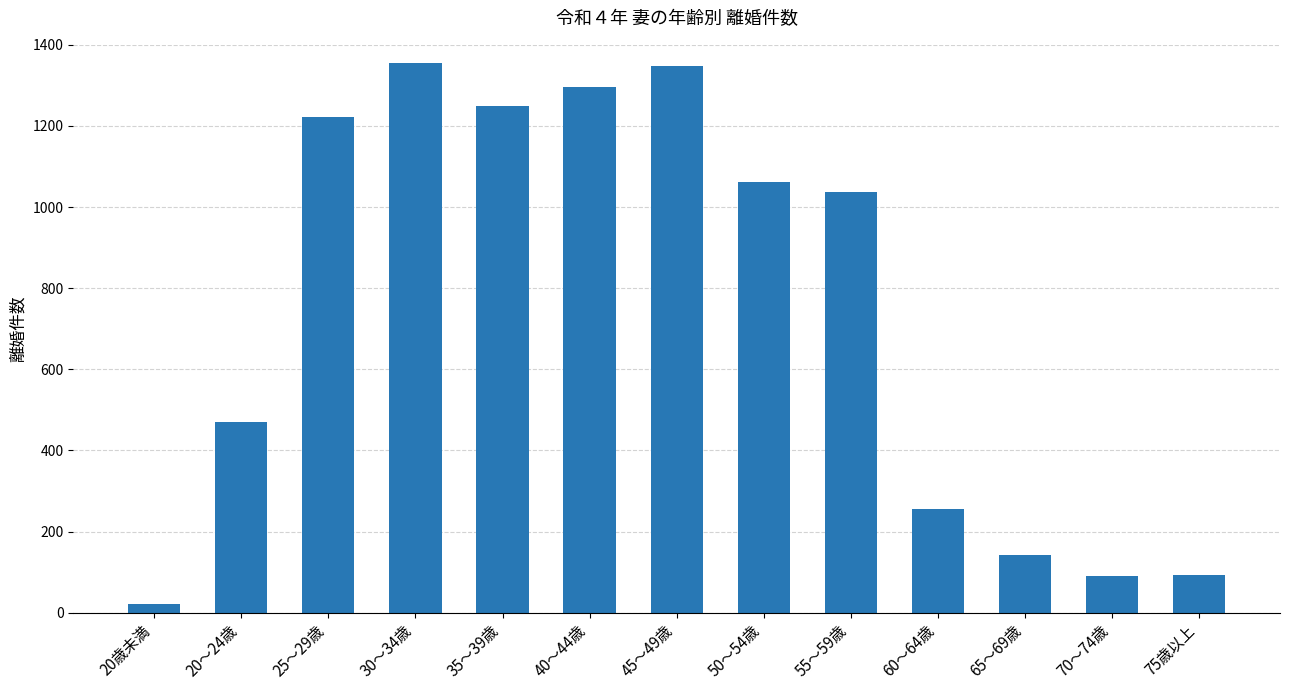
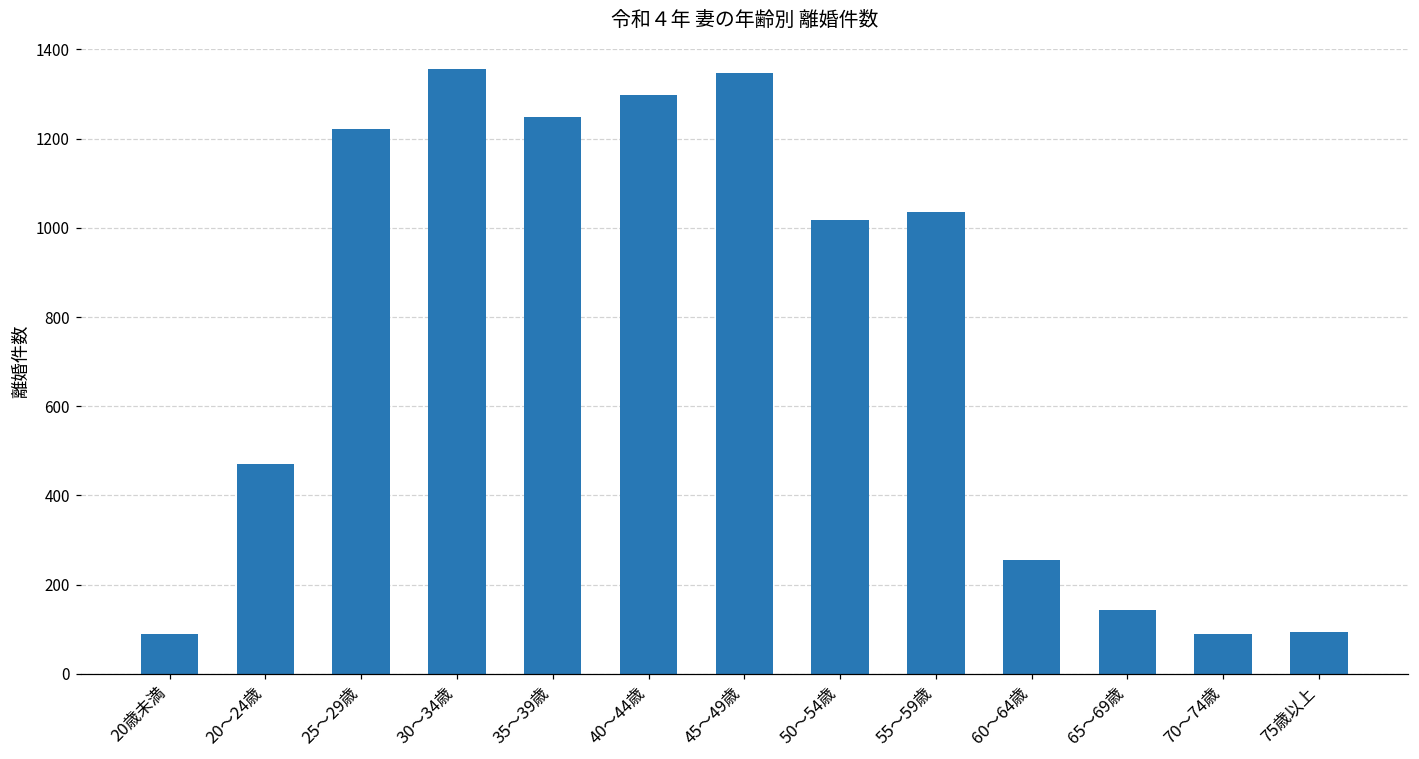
20歳未満: 20 -> 90
50～54歳: 1060 -> 1020
